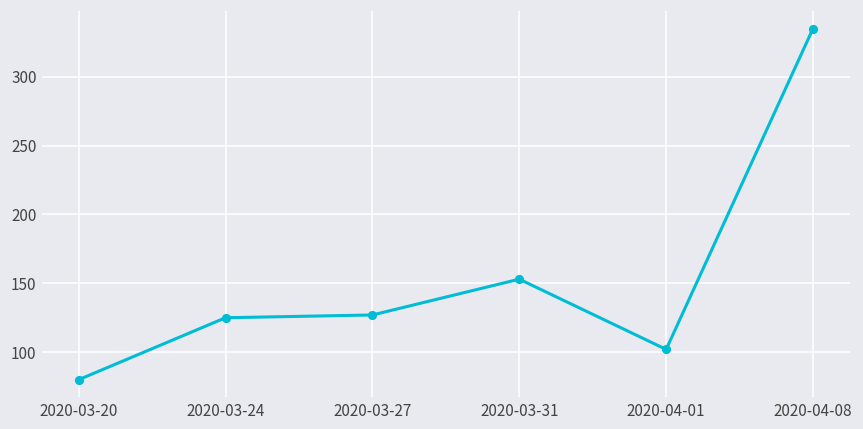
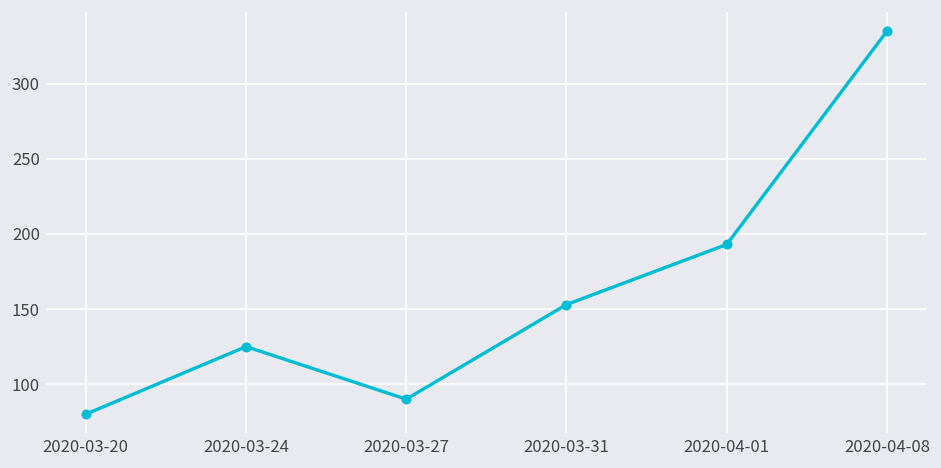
2020-03-27: 127 -> 90
2020-04-01: 102 -> 193
